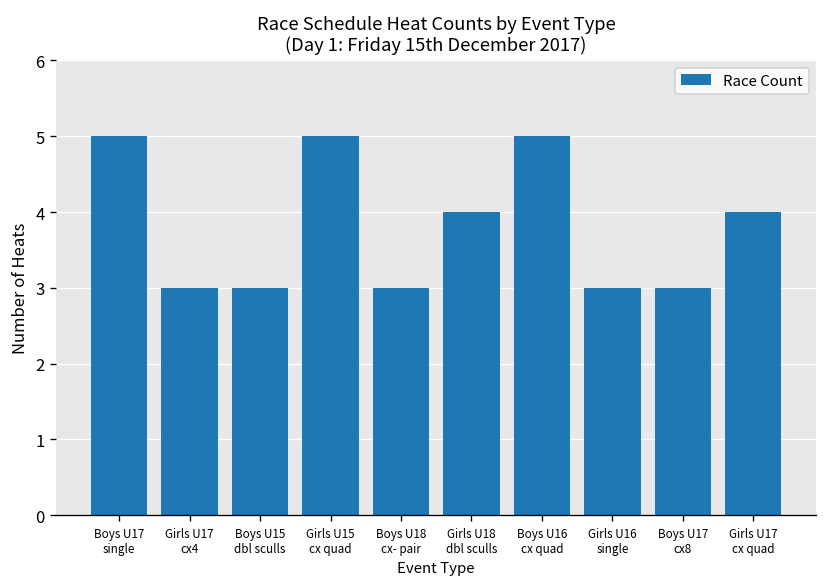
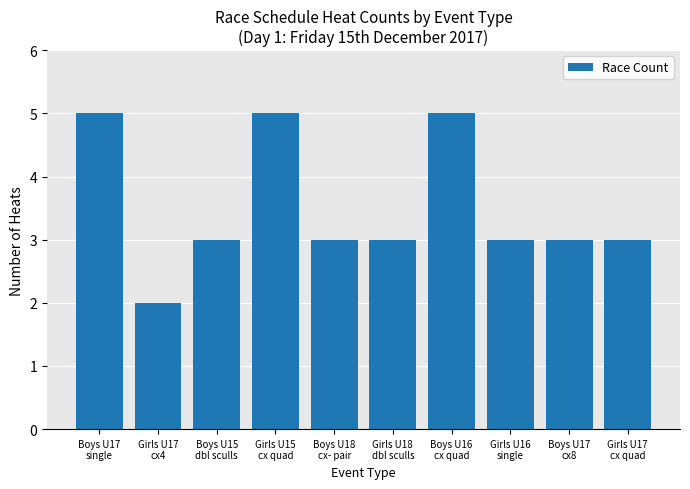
Girls U17 cx4: 3 -> 2
Girls U18 dbl sculls: 4 -> 3
Girls U17 cx quad: 4 -> 3
